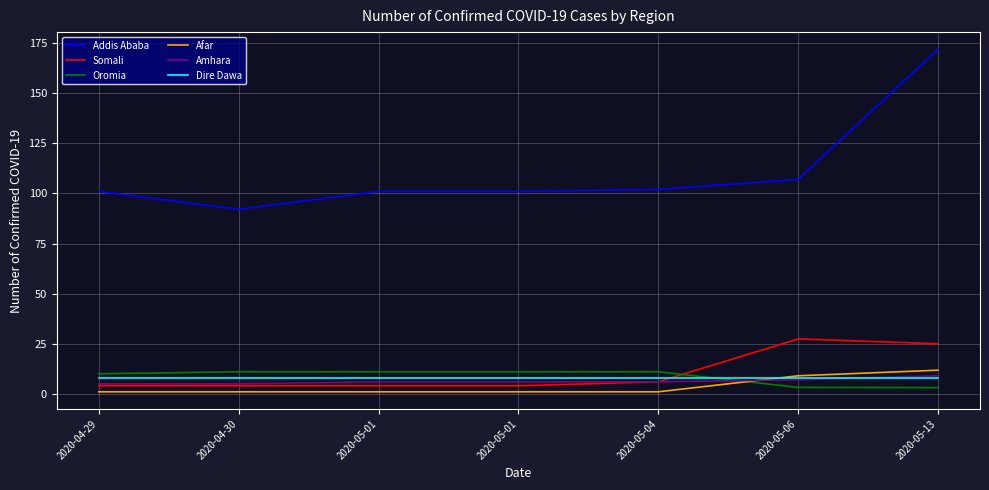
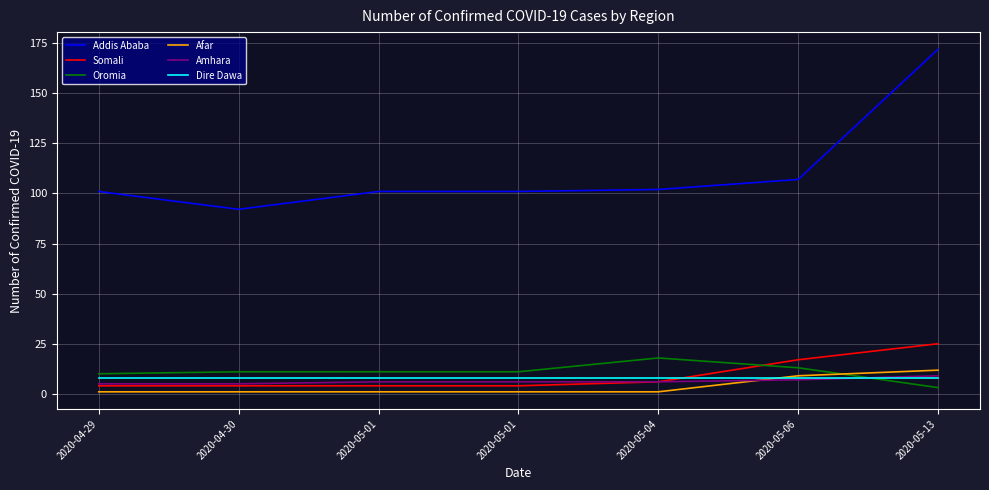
Oromia, 2020-05-04: 11 -> 18
Somali, 2020-05-06: 27 -> 17
Oromia, 2020-05-06: 3 -> 13
